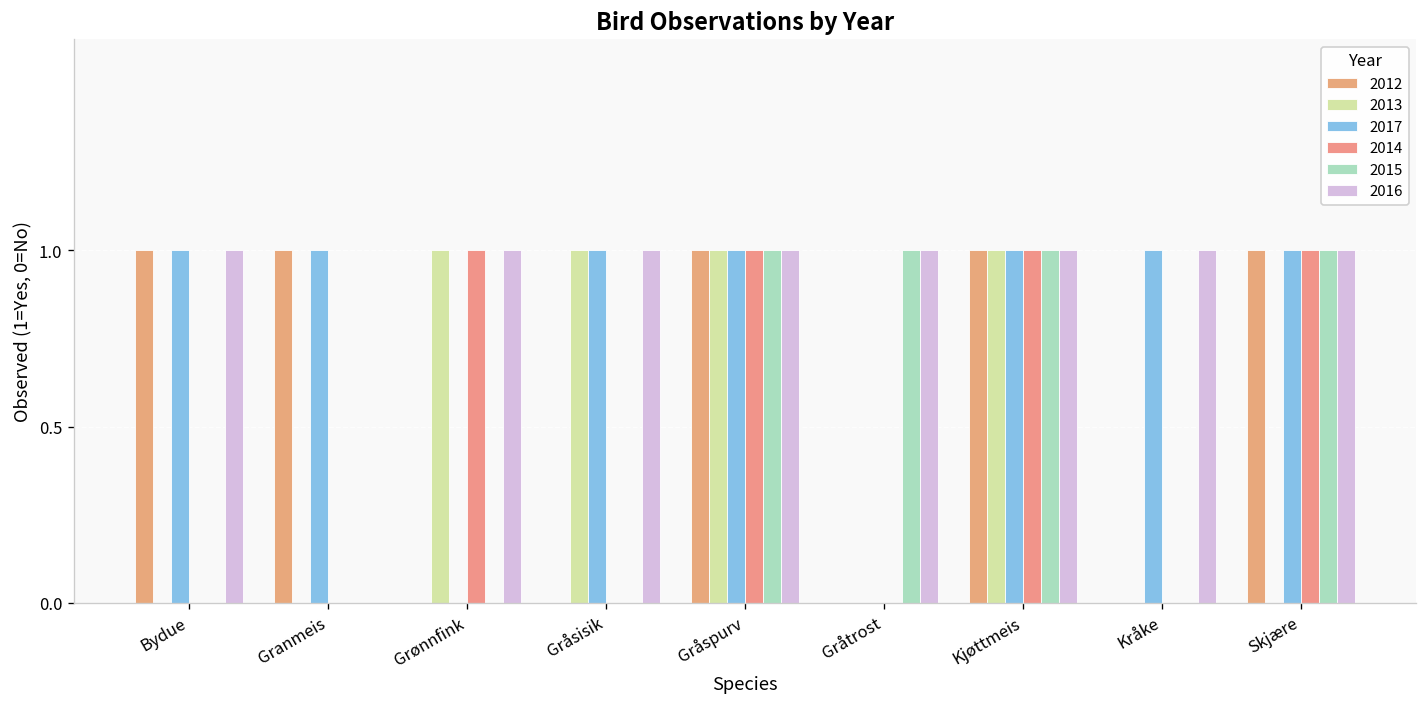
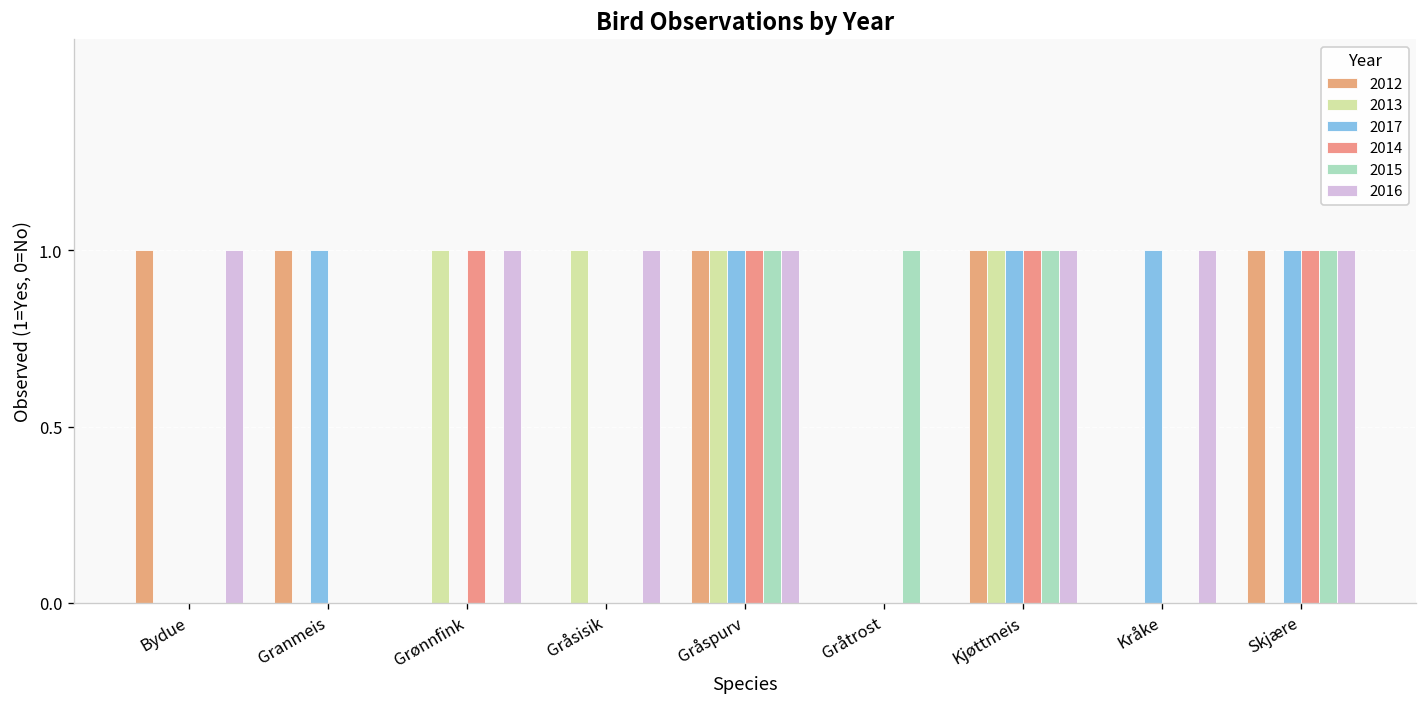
2017, Bydue: 1 -> 0
2017, Gråsisik: 1 -> 0
2016, Gråtrost: 1 -> 0
